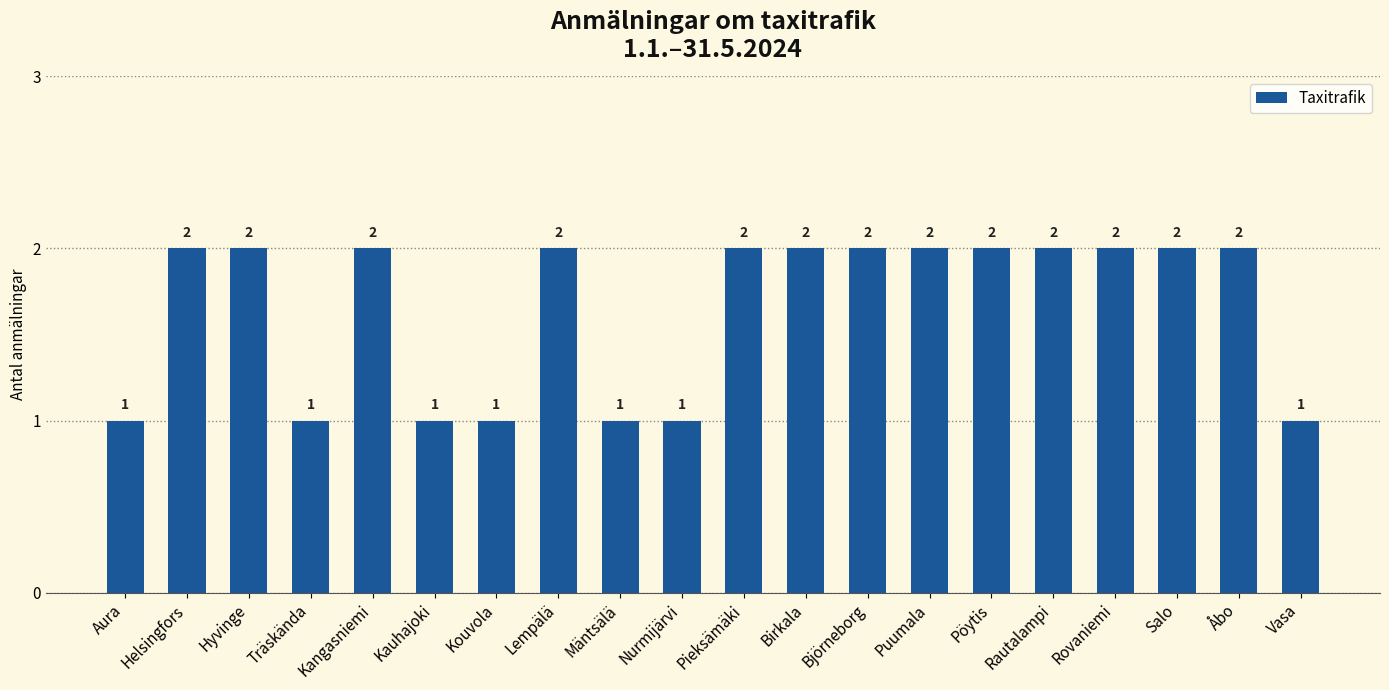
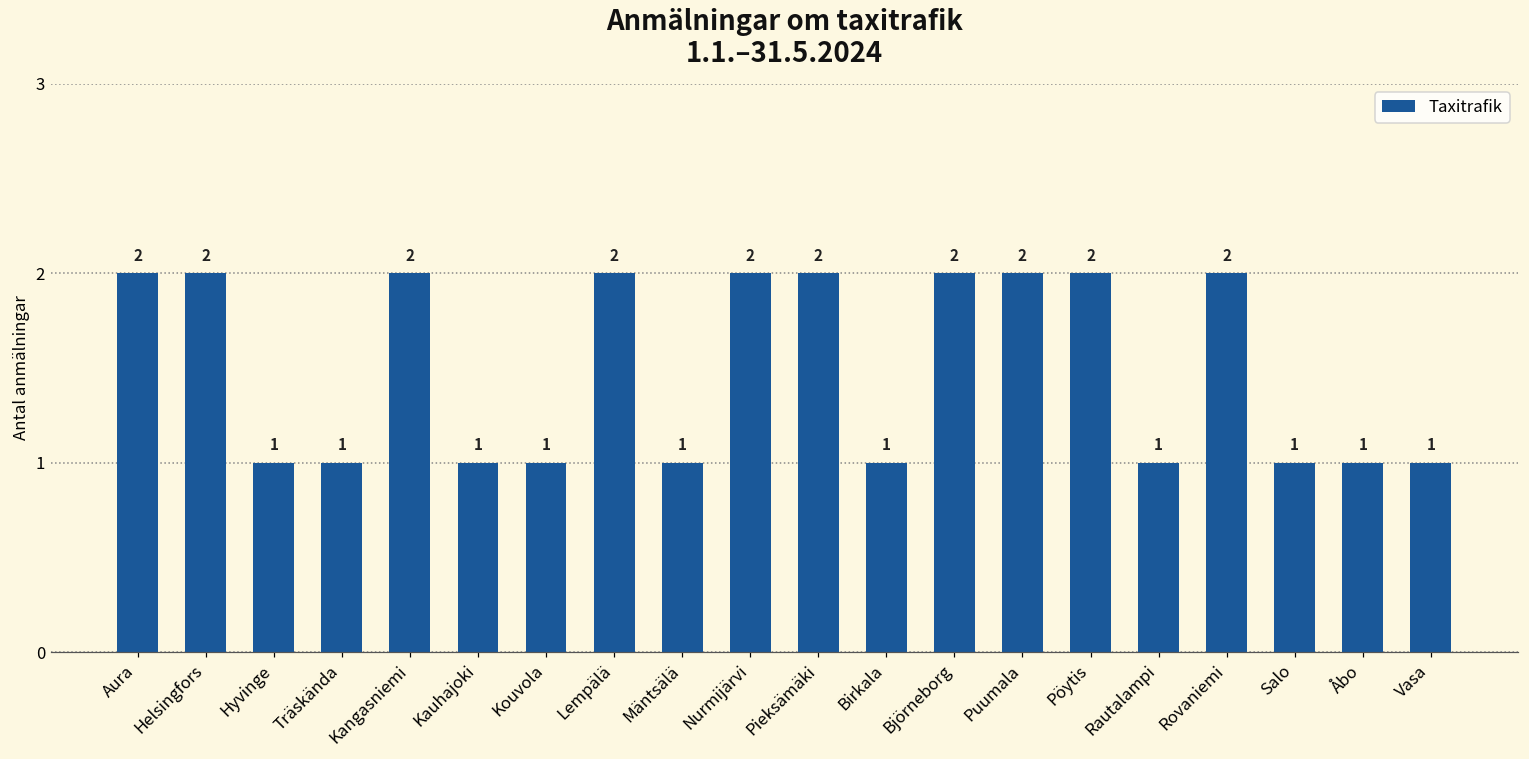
Aura: 1 -> 2
Hyvinge: 2 -> 1
Nurmijärvi: 1 -> 2
Birkala: 2 -> 1
Rautalampi: 2 -> 1
Salo: 2 -> 1
Åbo: 2 -> 1
